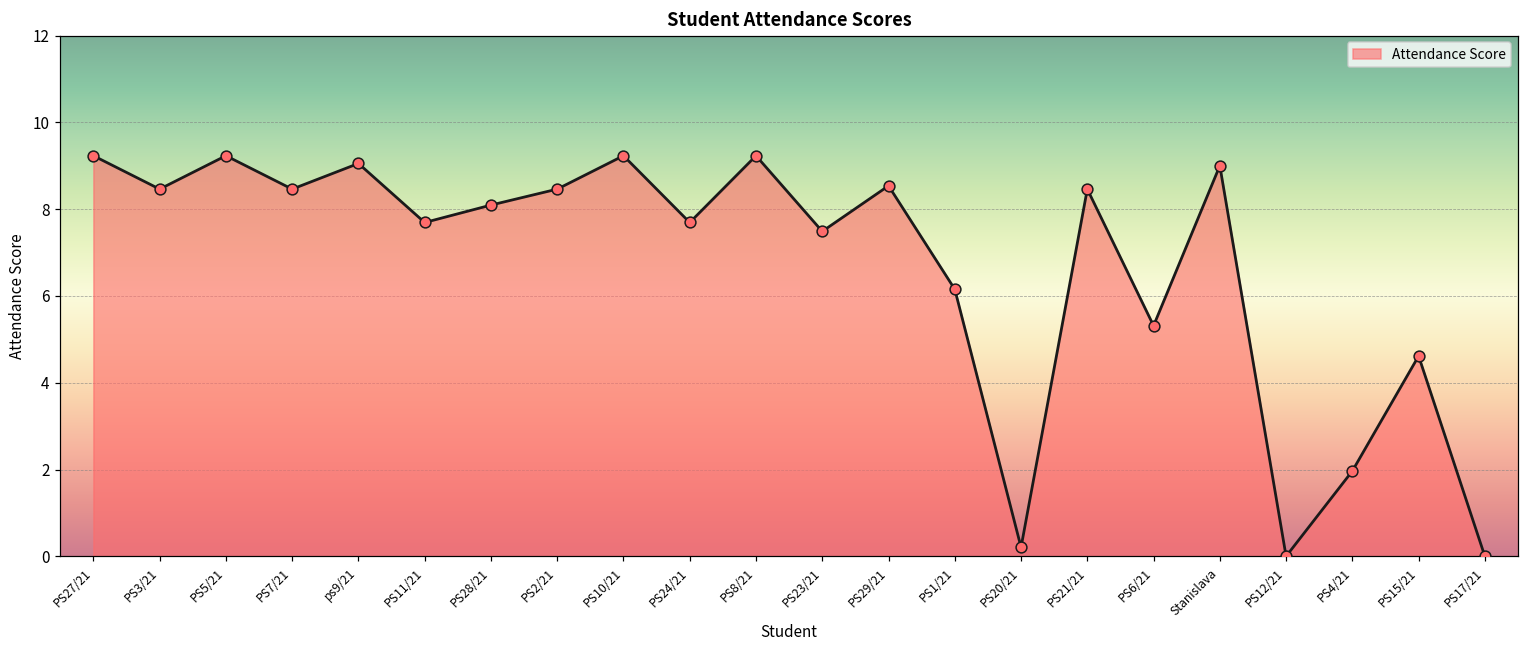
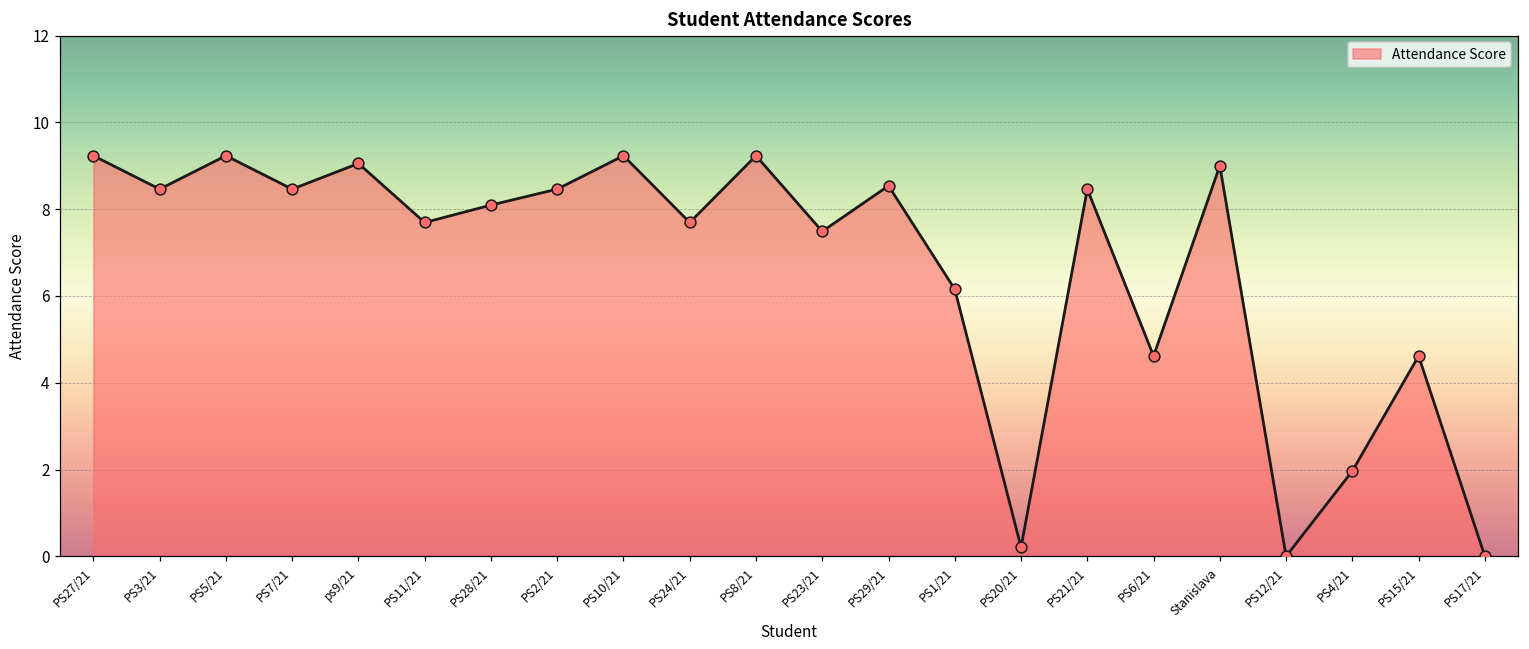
PS6/21: 5.3 -> 4.6
